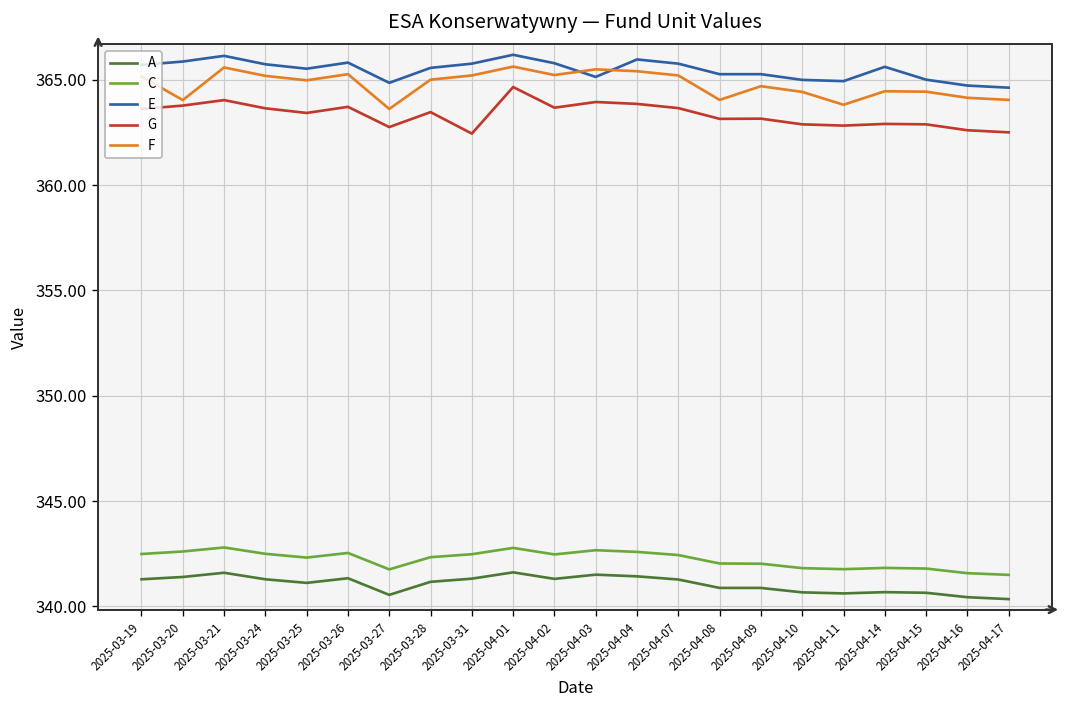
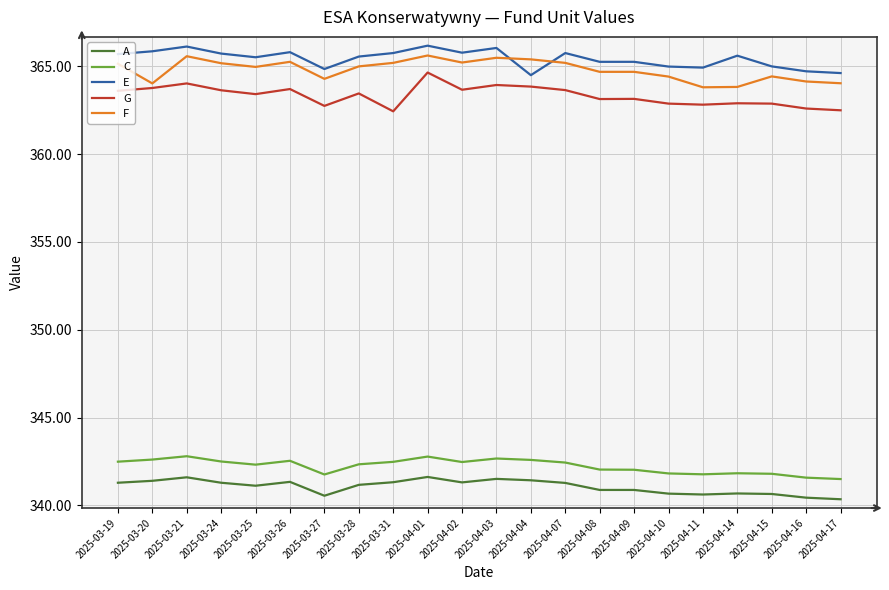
F, 2025-03-27: 363.6 -> 364.3
E, 2025-04-03: 365.1 -> 366.1
E, 2025-04-04: 366.0 -> 364.5
F, 2025-04-08: 364.0 -> 364.7
F, 2025-04-14: 364.5 -> 363.8
